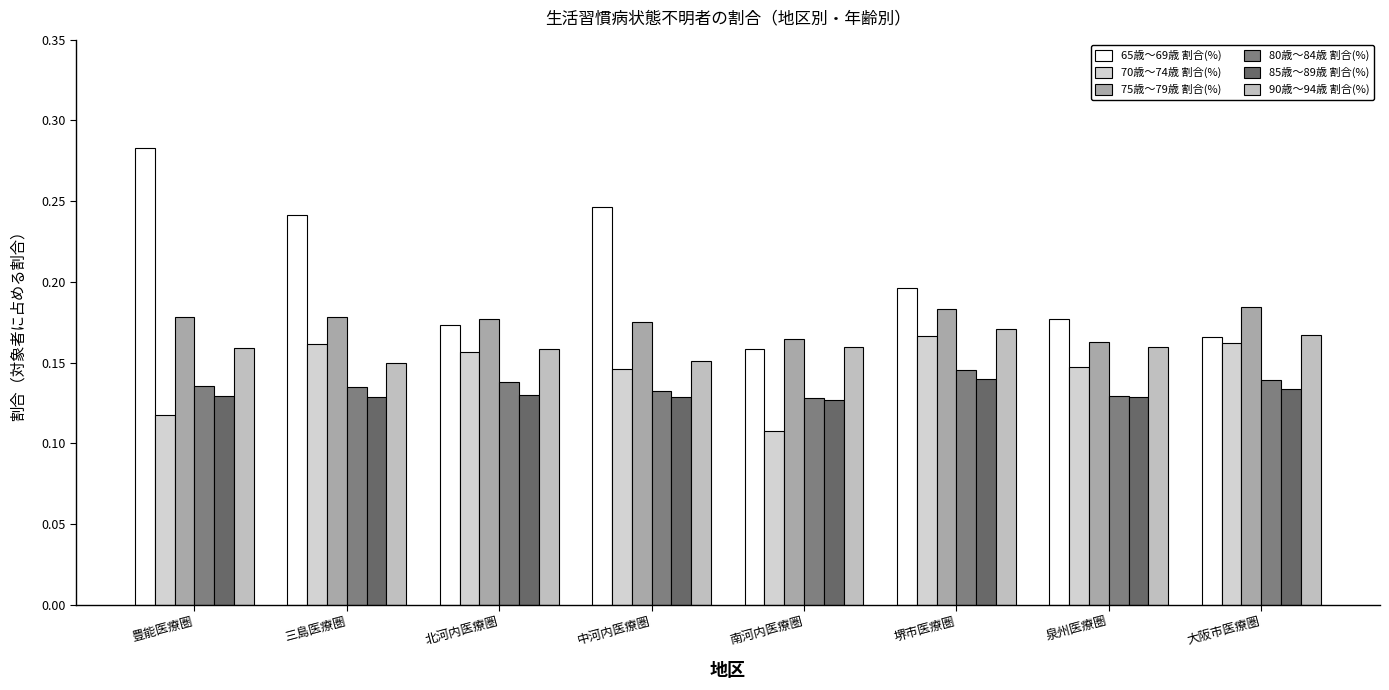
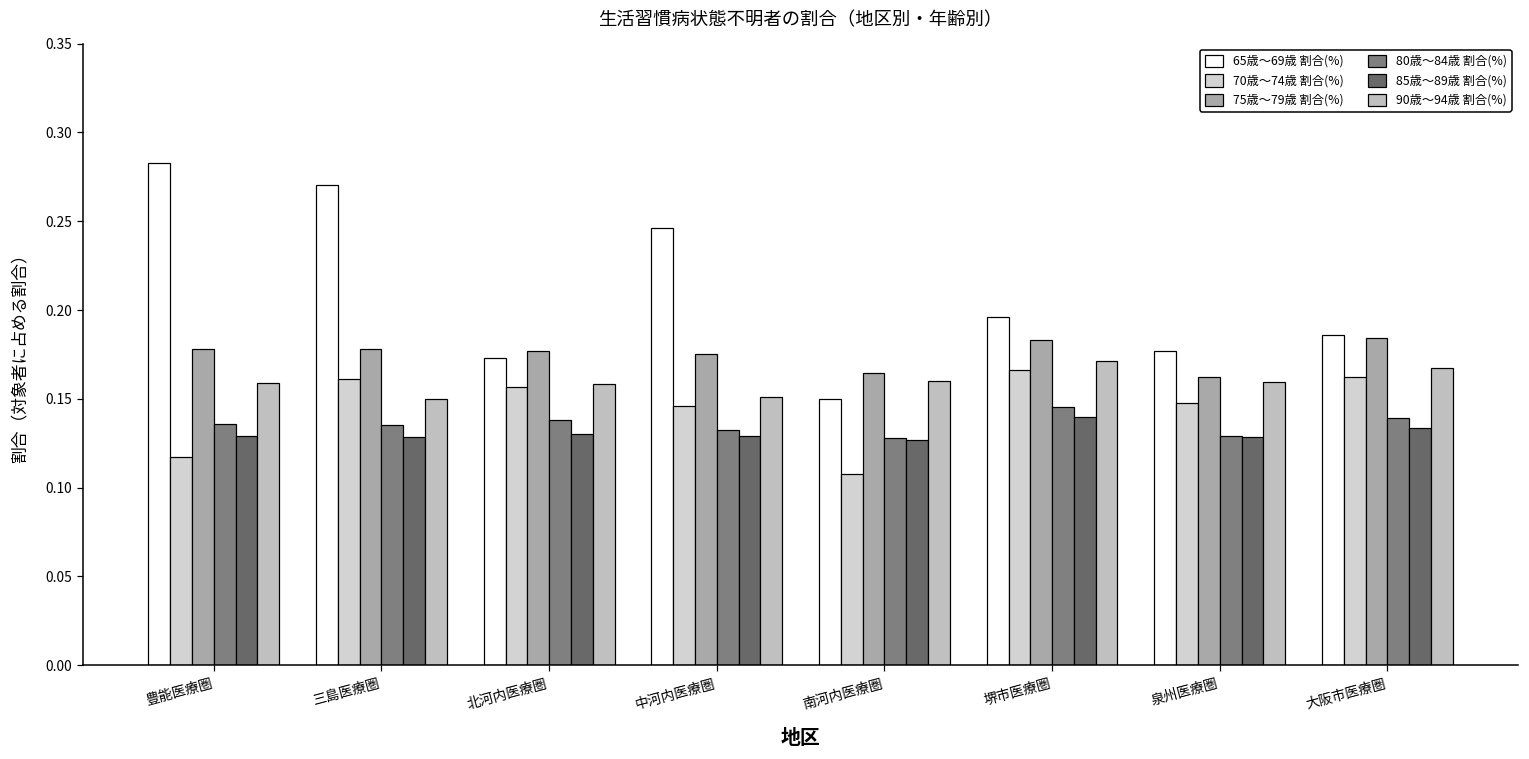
65歳～69歳 割合(%), 三島医療圏: 0.241 -> 0.270
65歳～69歳 割合(%), 南河内医療圏: 0.158 -> 0.150
65歳～69歳 割合(%), 大阪市医療圏: 0.166 -> 0.186
